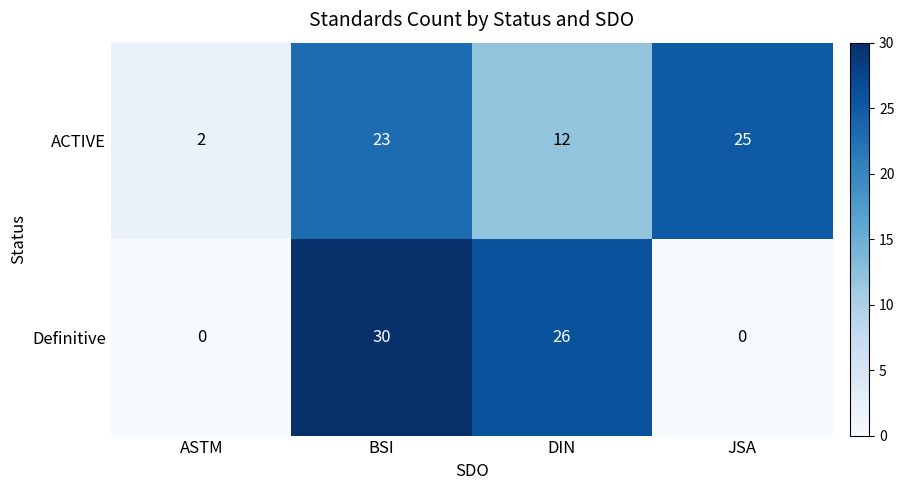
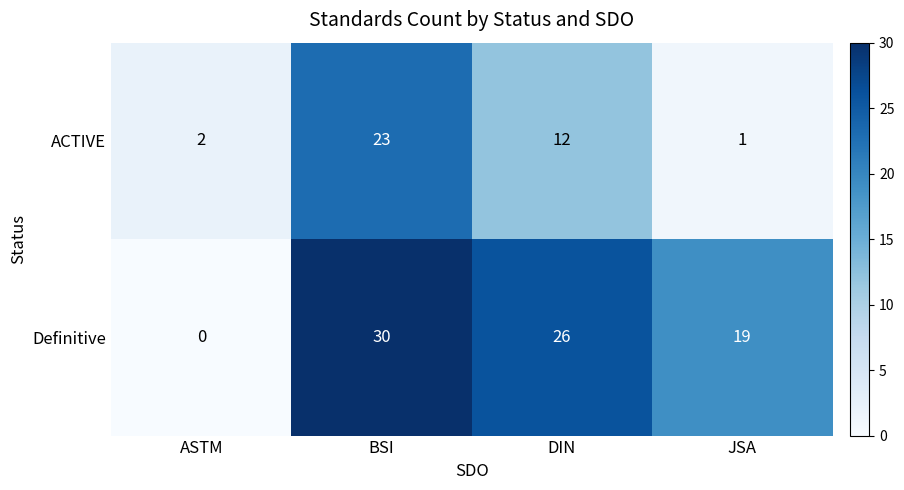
ACTIVE, JSA: 25 -> 1
Definitive, JSA: 0 -> 19
